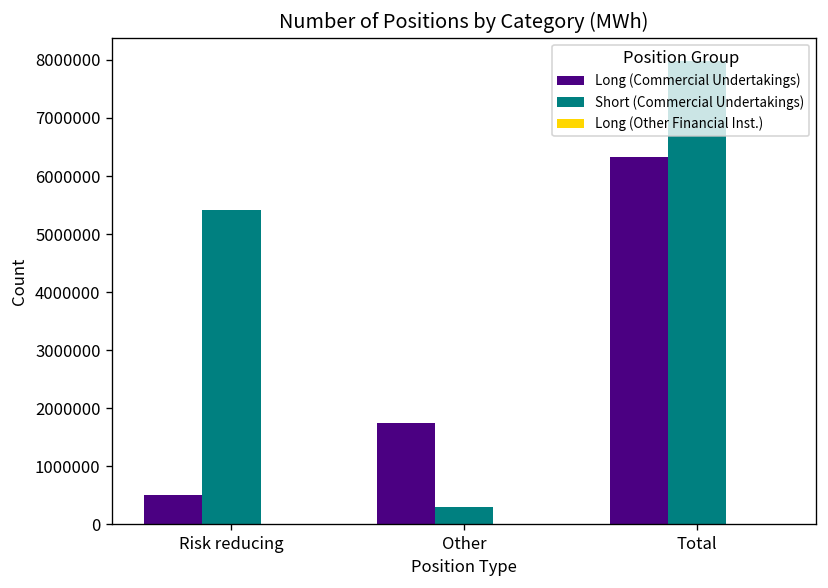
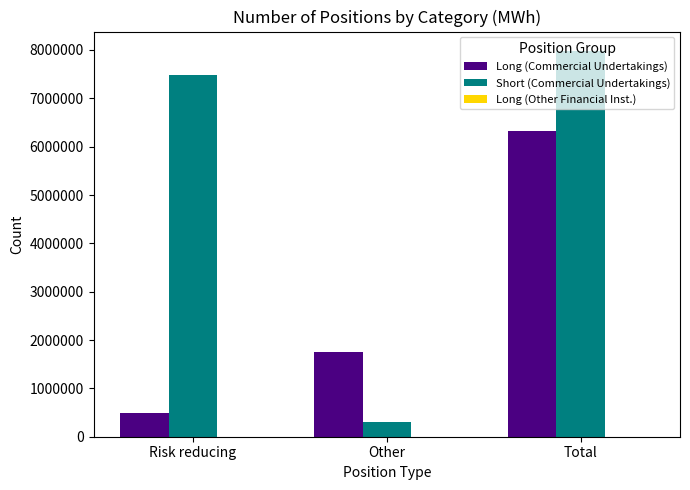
Short (Commercial Undertakings), Risk reducing: 5400000 -> 7500000
